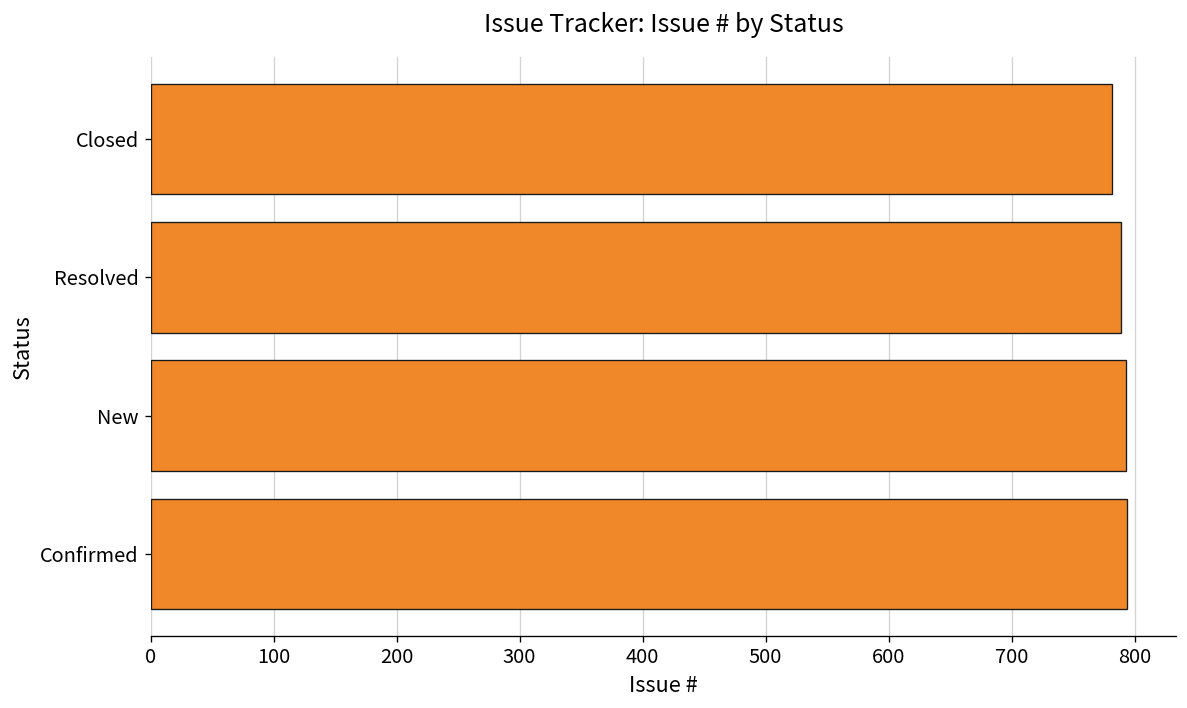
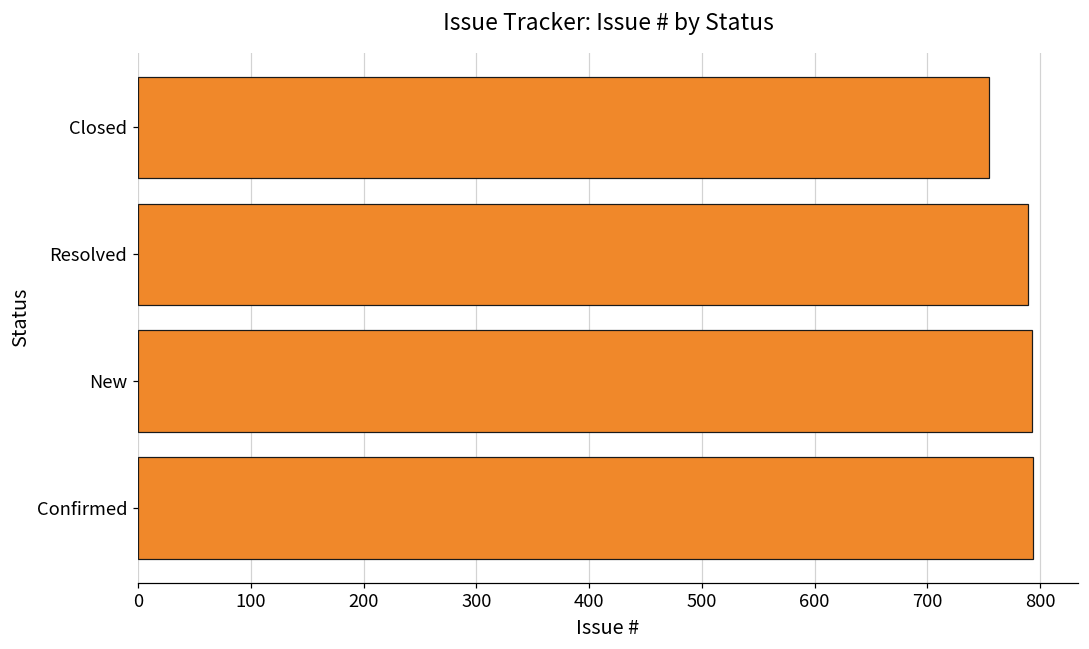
Closed: 782 -> 755
